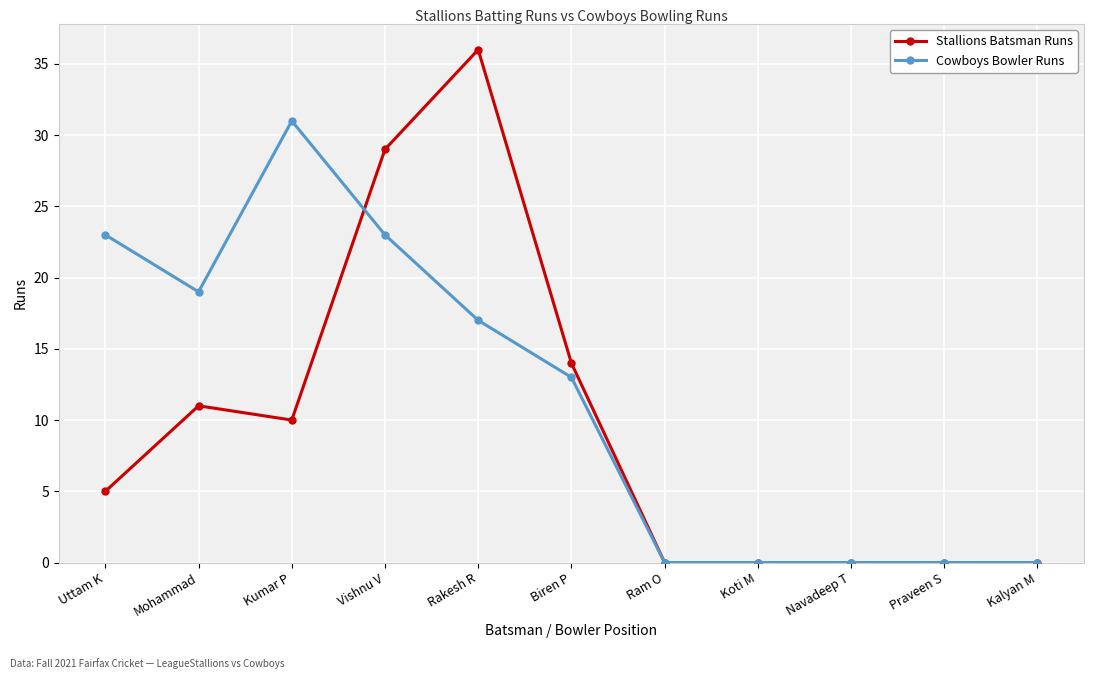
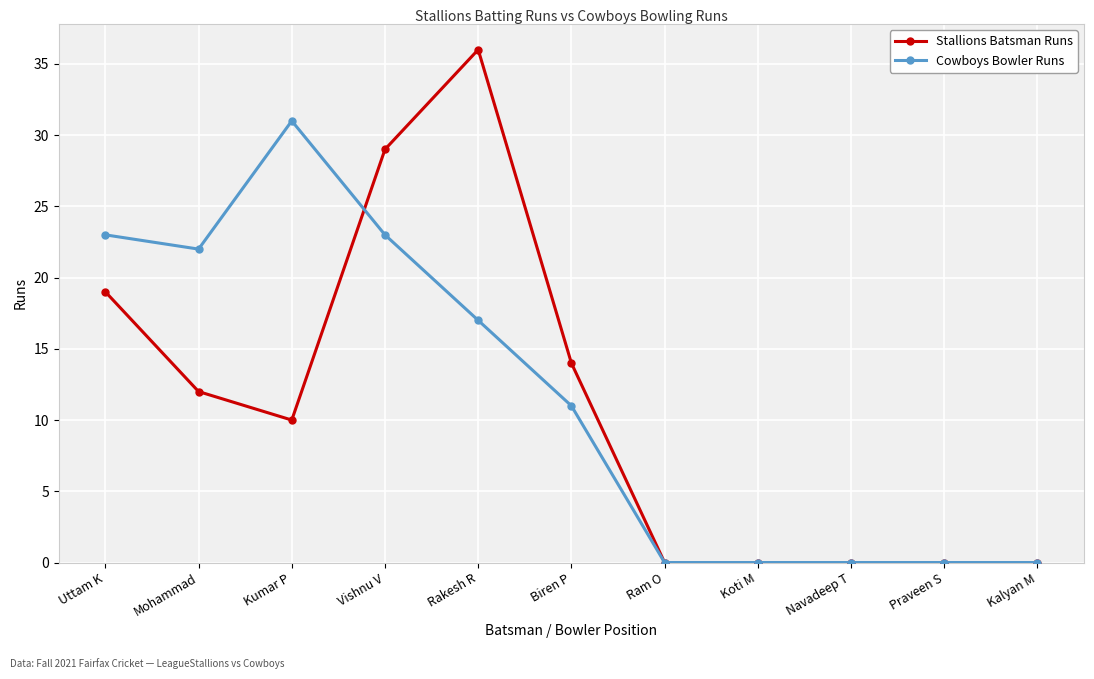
Stallions Batsman Runs, Uttam K: 5 -> 19
Stallions Batsman Runs, Mohammad: 11 -> 12
Cowboys Bowler Runs, Mohammad: 19 -> 22
Cowboys Bowler Runs, Biren P: 13 -> 11
